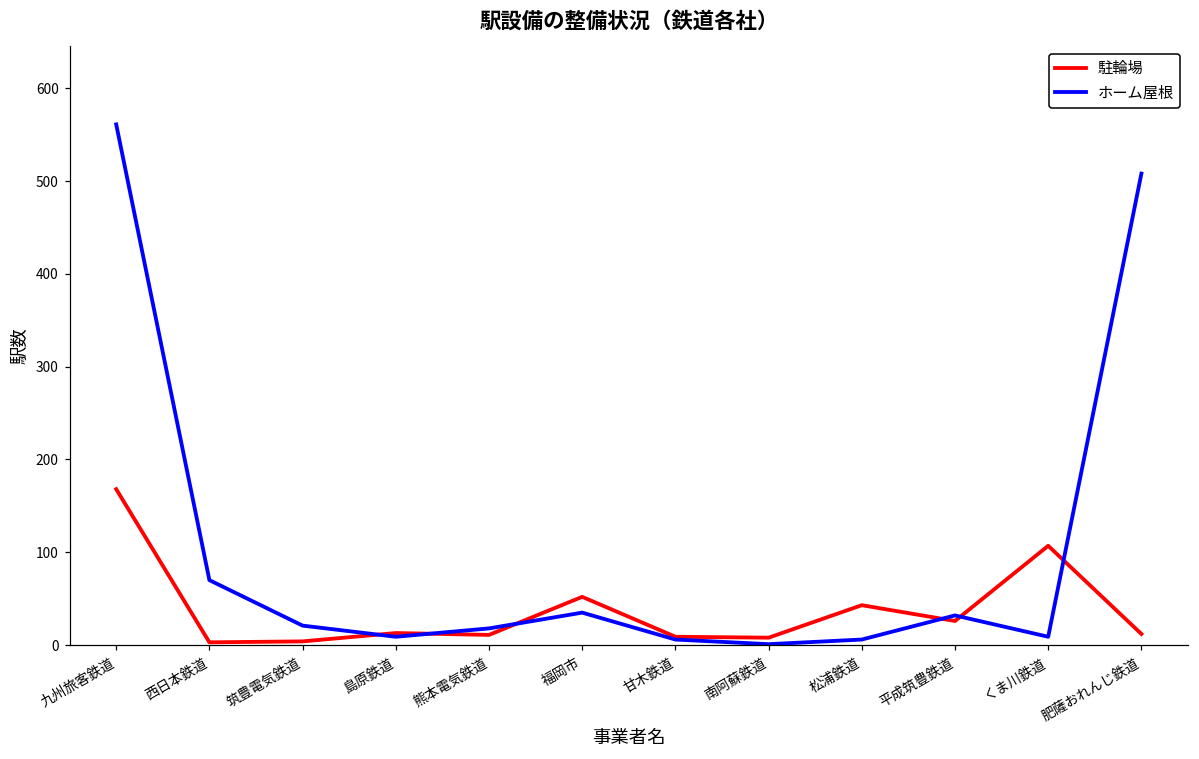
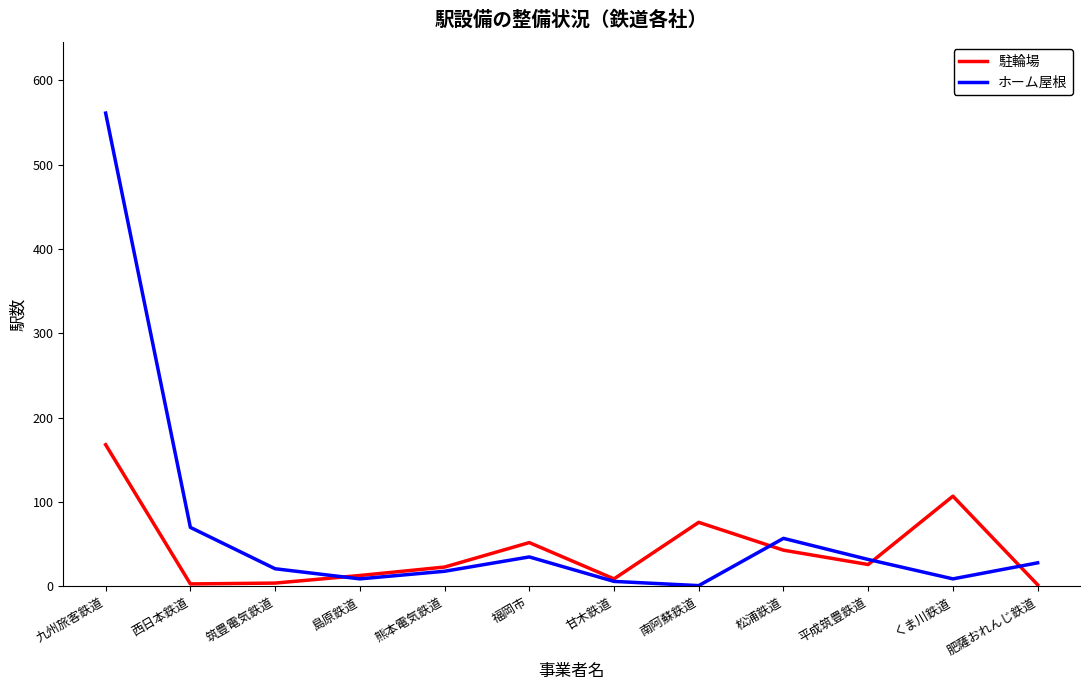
駐輪場, 熊本電気鉄道: 10 -> 20
駐輪場, 南阿蘇鉄道: 10 -> 80
ホーム屋根, 松浦鉄道: 10 -> 60
駐輪場, 肥薩おれんじ鉄道: 10 -> 0
ホーム屋根, 肥薩おれんじ鉄道: 510 -> 30
